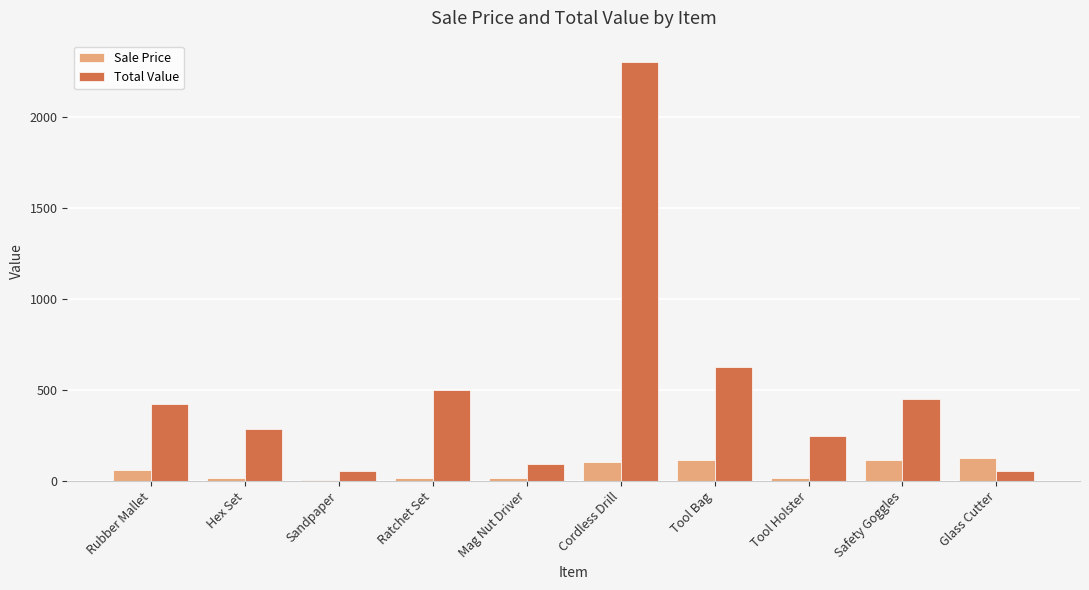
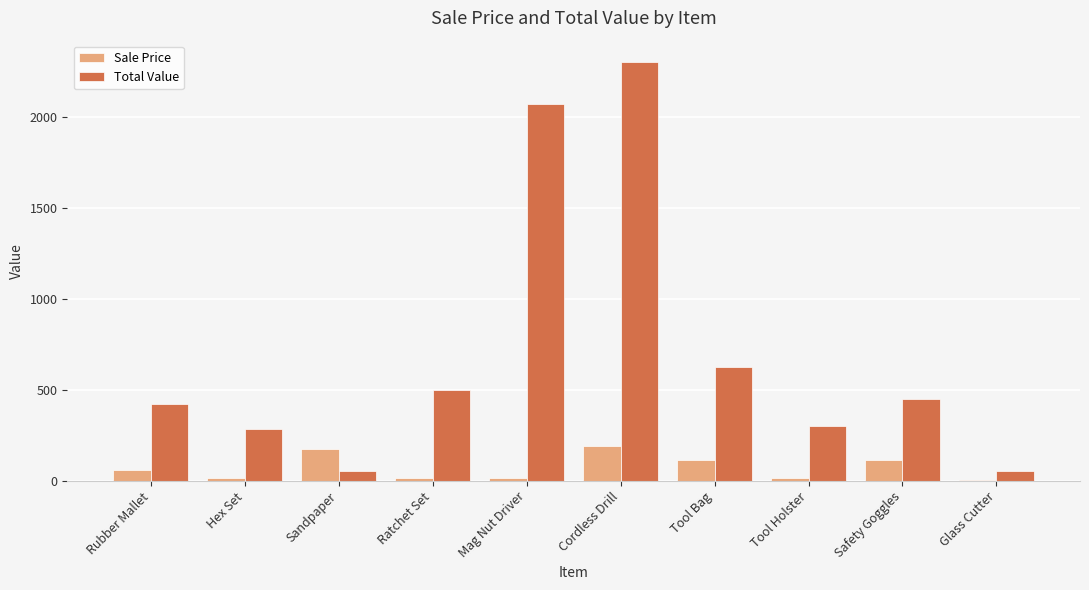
Sale Price, Sandpaper: 0 -> 180
Total Value, Mag Nut Driver: 90 -> 2070
Sale Price, Cordless Drill: 100 -> 190
Total Value, Tool Holster: 240 -> 300
Sale Price, Glass Cutter: 130 -> 0
